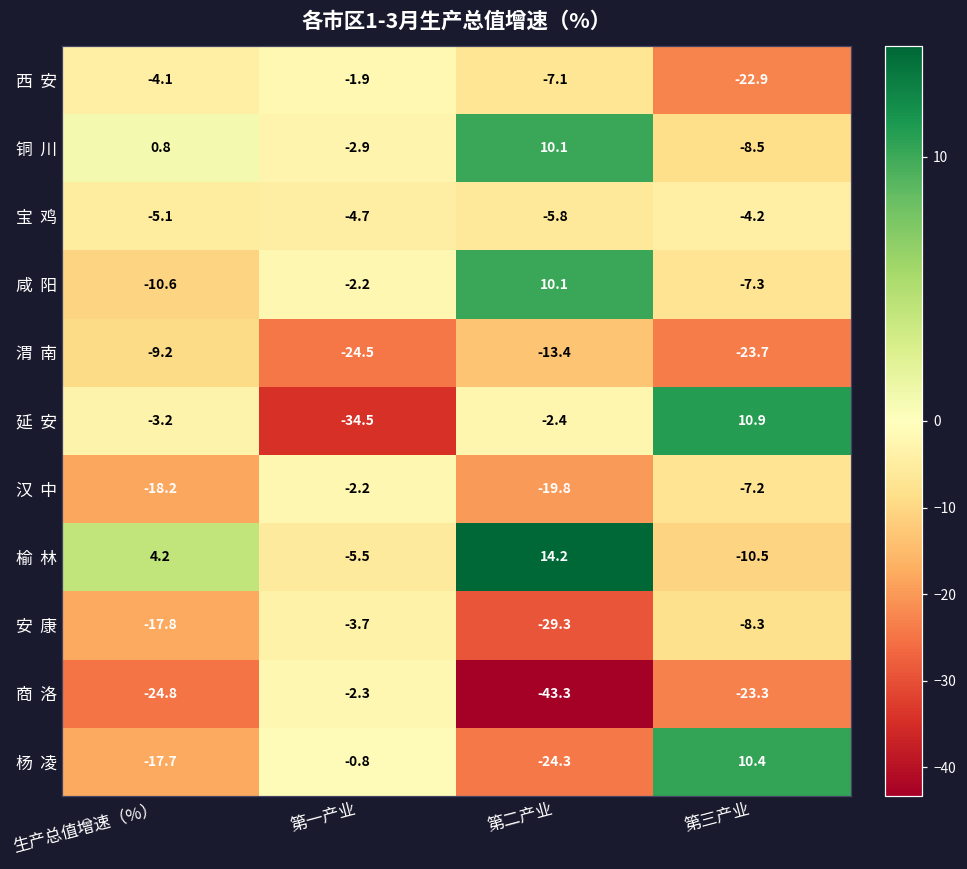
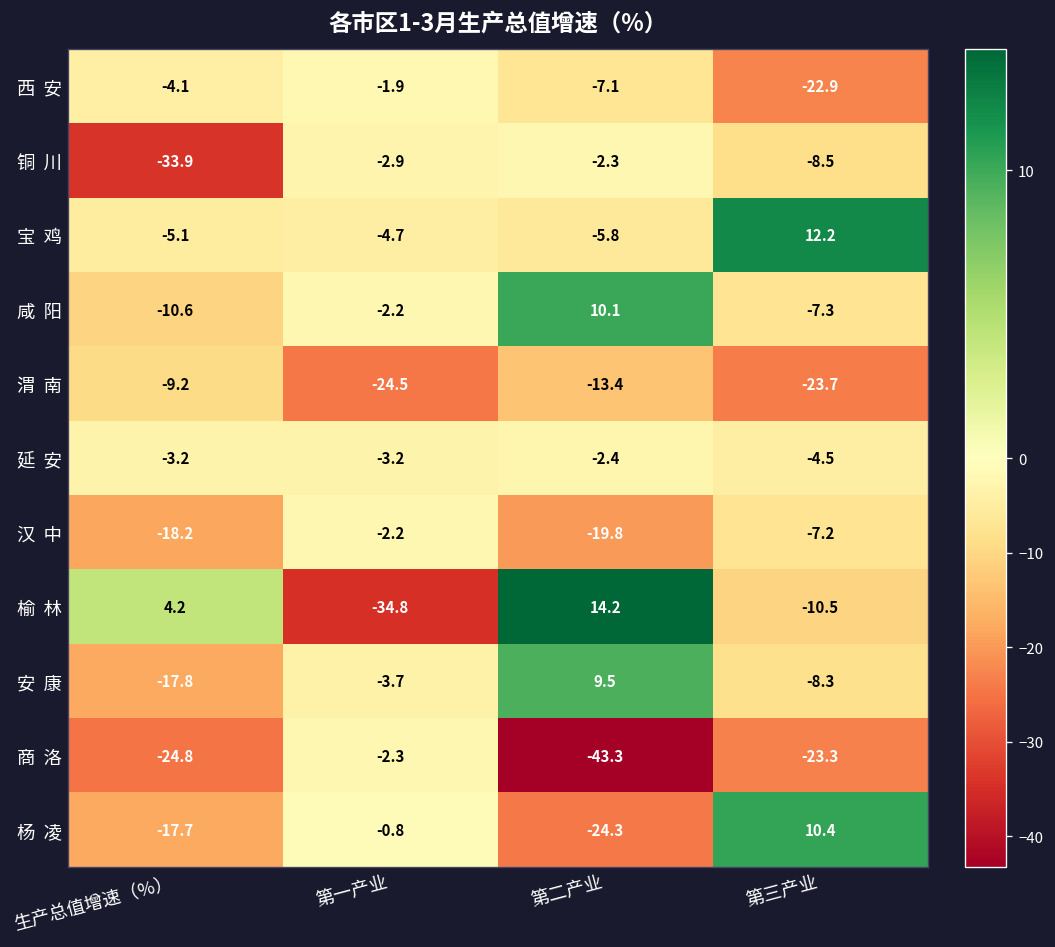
铜 川, 生产总值增速（%）: 0.8 -> -33.9
铜 川, 第二产业: 10.1 -> -2.3
宝 鸡, 第三产业: -4.2 -> 12.2
延 安, 第一产业: -34.5 -> -3.2
延 安, 第三产业: 10.9 -> -4.5
榆 林, 第一产业: -5.5 -> -34.8
安 康, 第二产业: -29.3 -> 9.5
